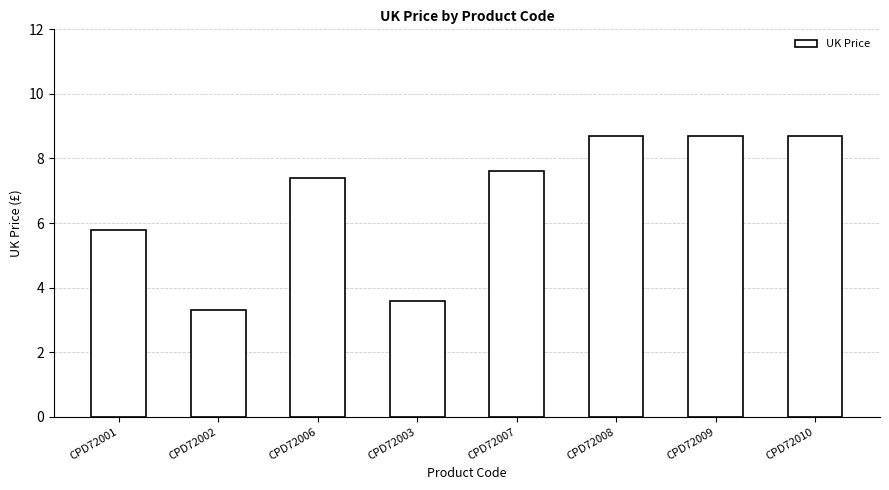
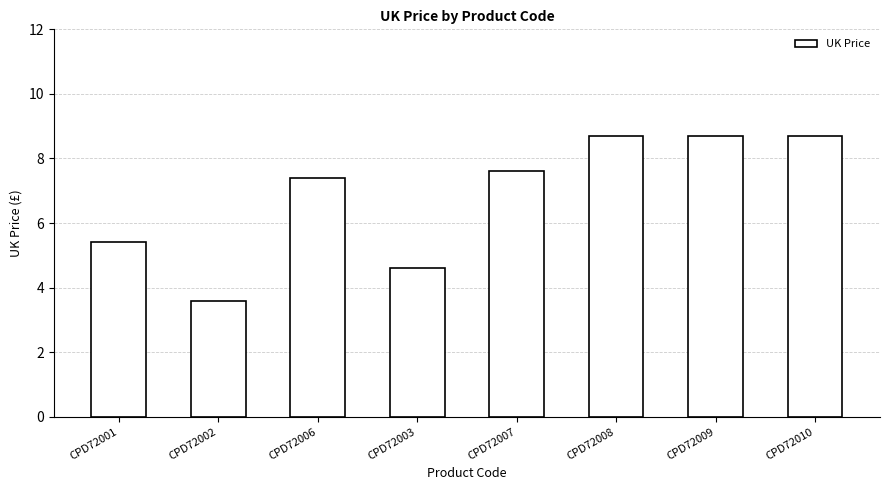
CPD72001: 5.8 -> 5.4
CPD72002: 3.3 -> 3.6
CPD72003: 3.6 -> 4.6
